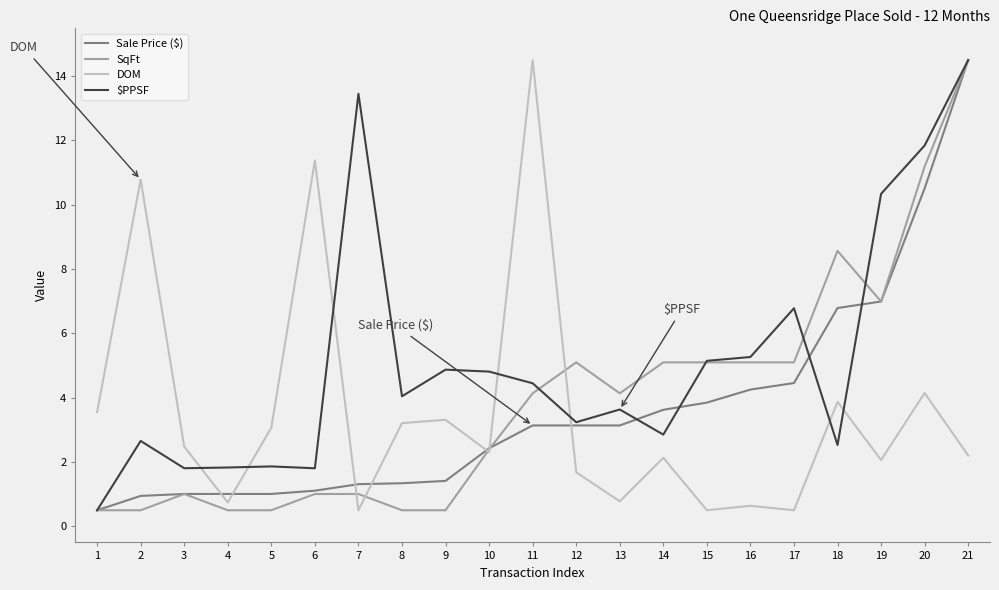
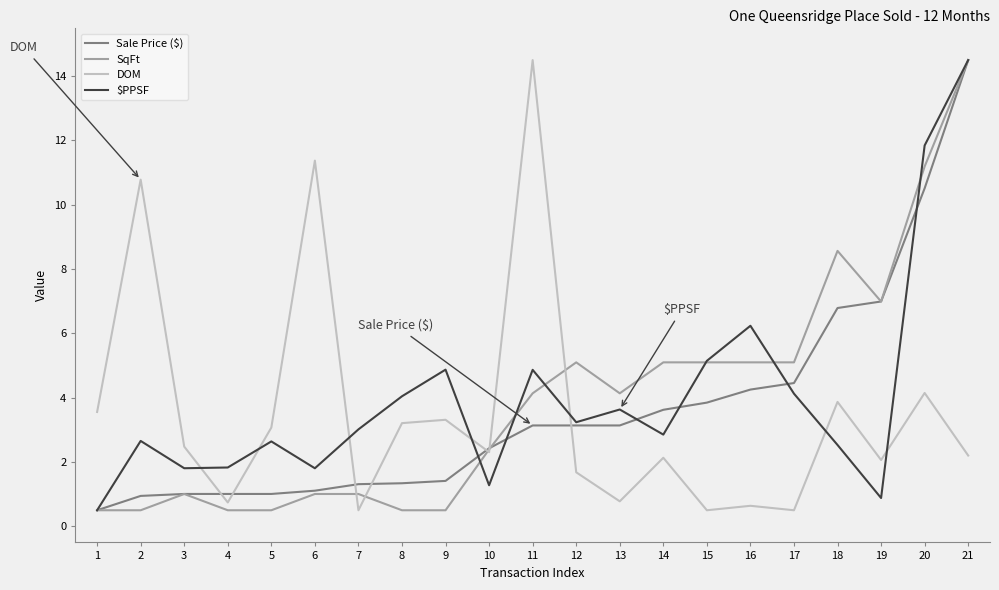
$PPSF, 5: 1.9 -> 2.6
$PPSF, 7: 13.5 -> 3.0
$PPSF, 10: 4.8 -> 1.3
$PPSF, 11: 4.4 -> 4.9
$PPSF, 16: 5.3 -> 6.2
$PPSF, 17: 6.8 -> 4.1
$PPSF, 19: 10.3 -> 0.9
